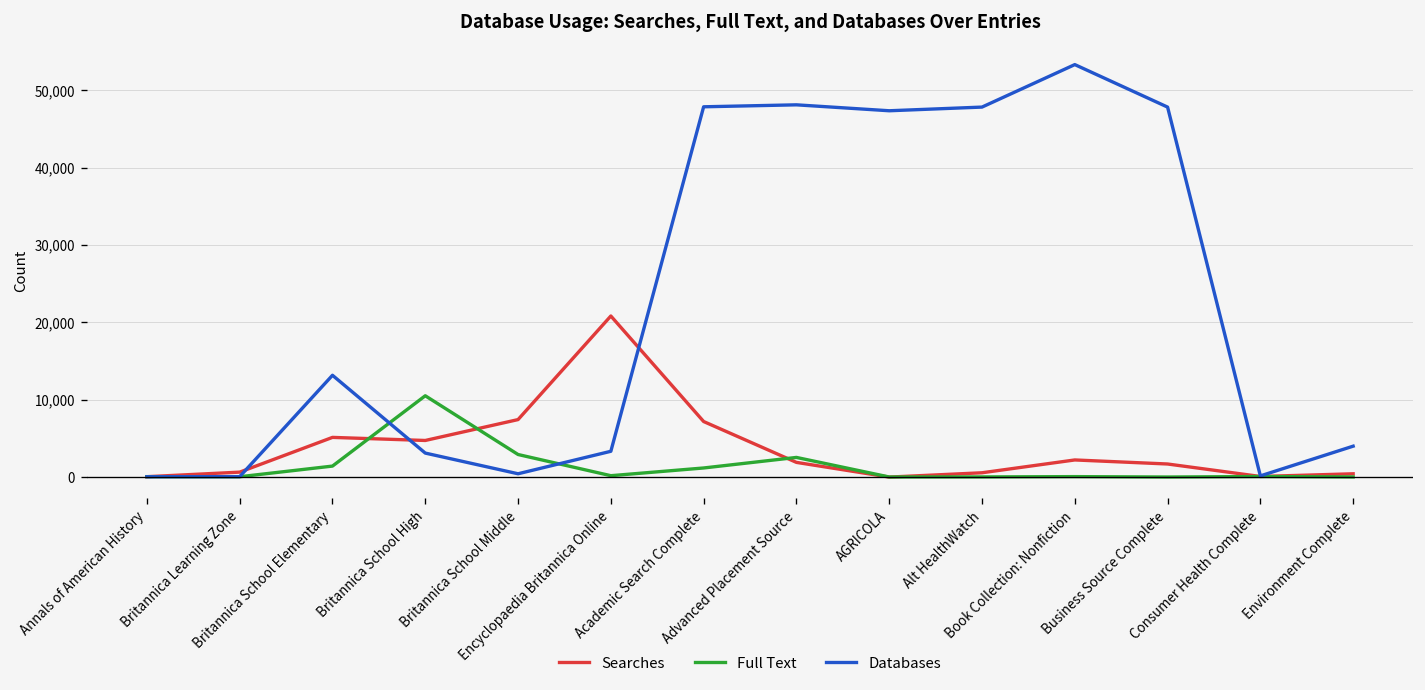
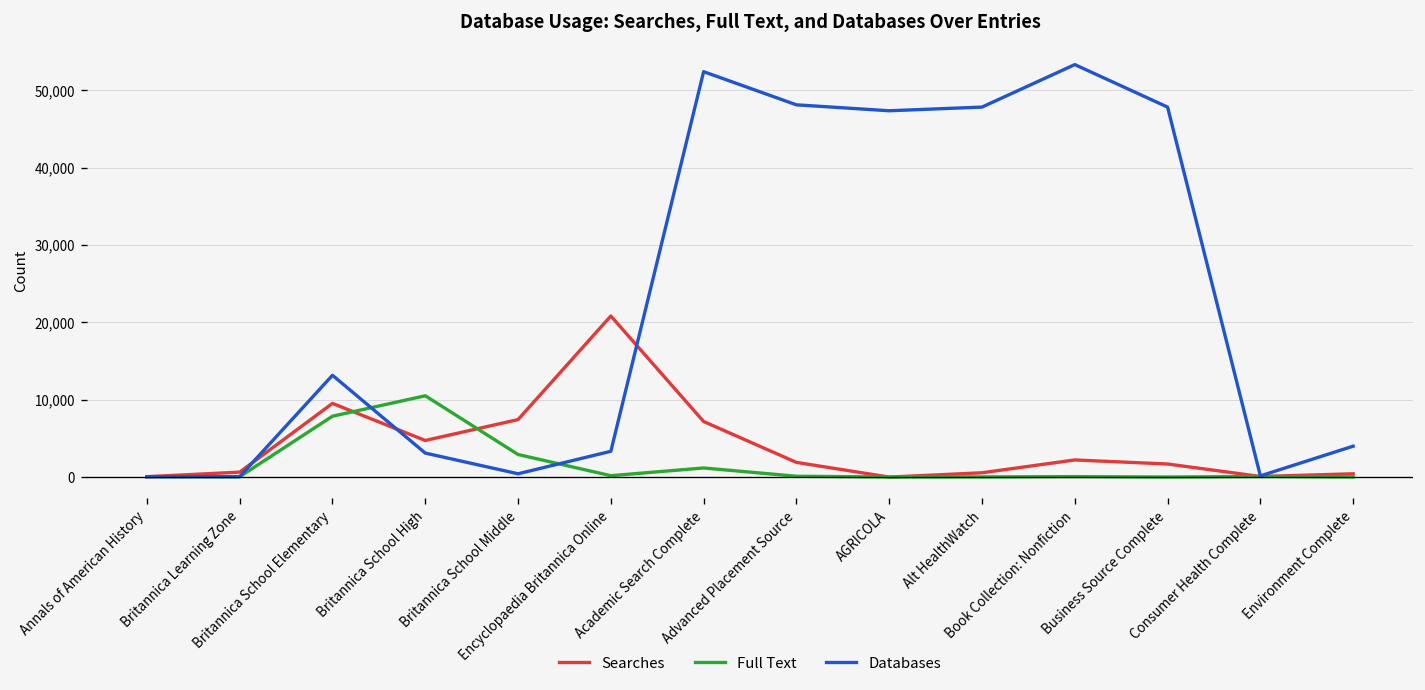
Searches, Britannica School Elementary: 5,000 -> 10,000
Full Text, Britannica School Elementary: 1,000 -> 8,000
Databases, Academic Search Complete: 48,000 -> 52,000
Full Text, Advanced Placement Source: 3,000 -> 0
